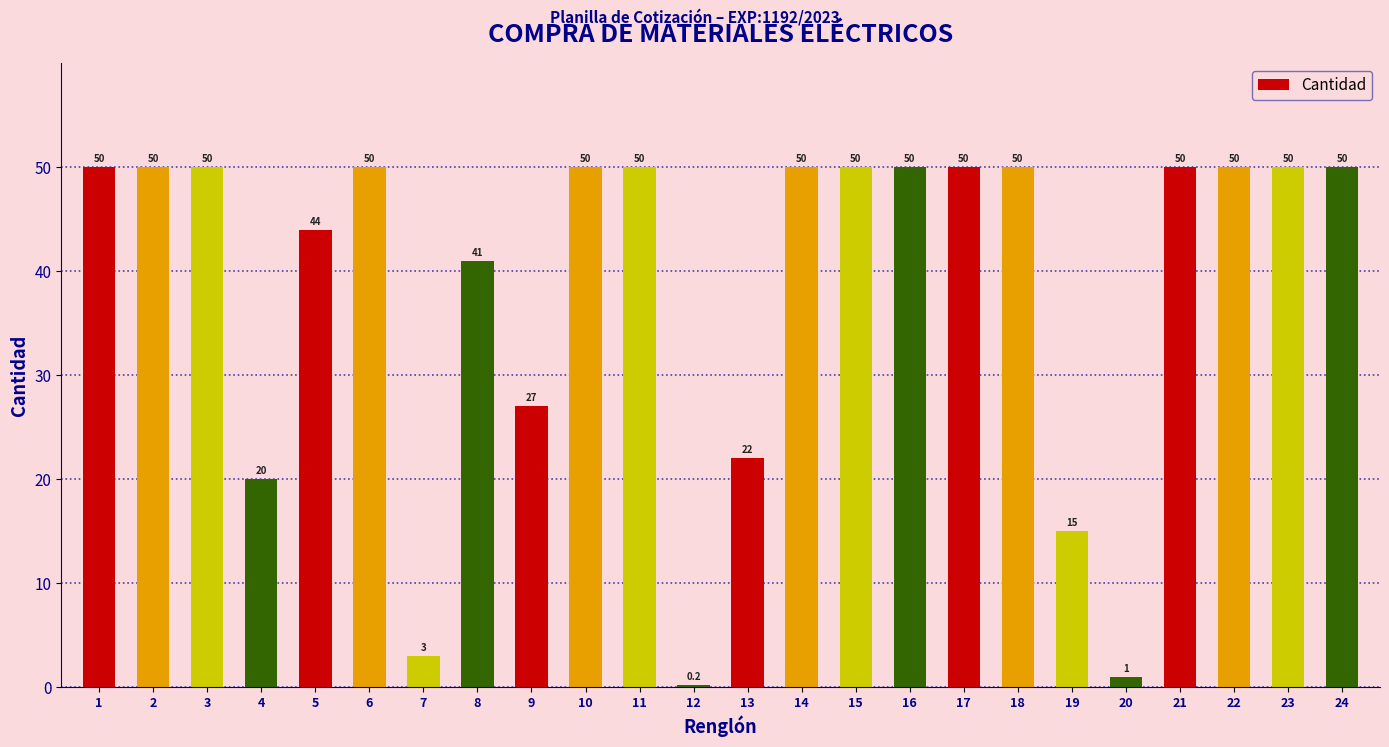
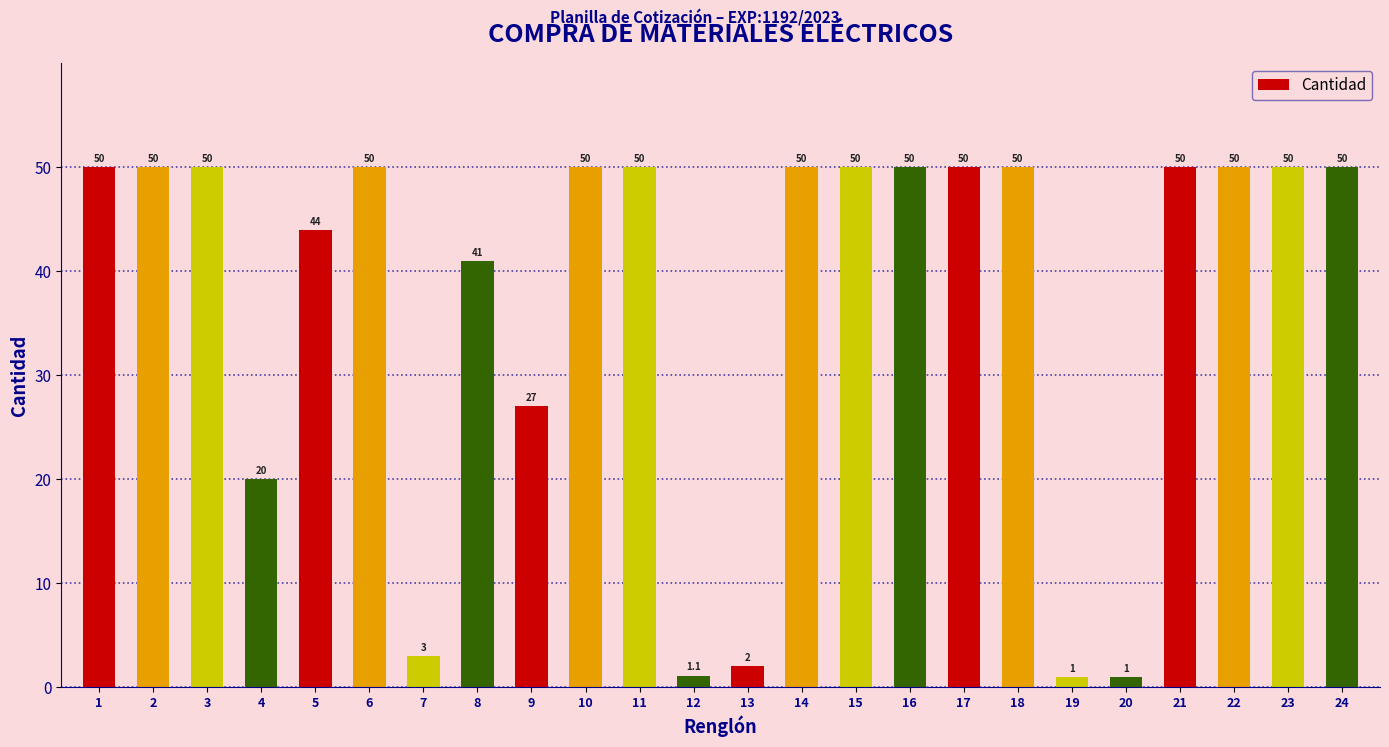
12: 0.2 -> 1.1
13: 22 -> 2
19: 15 -> 1
